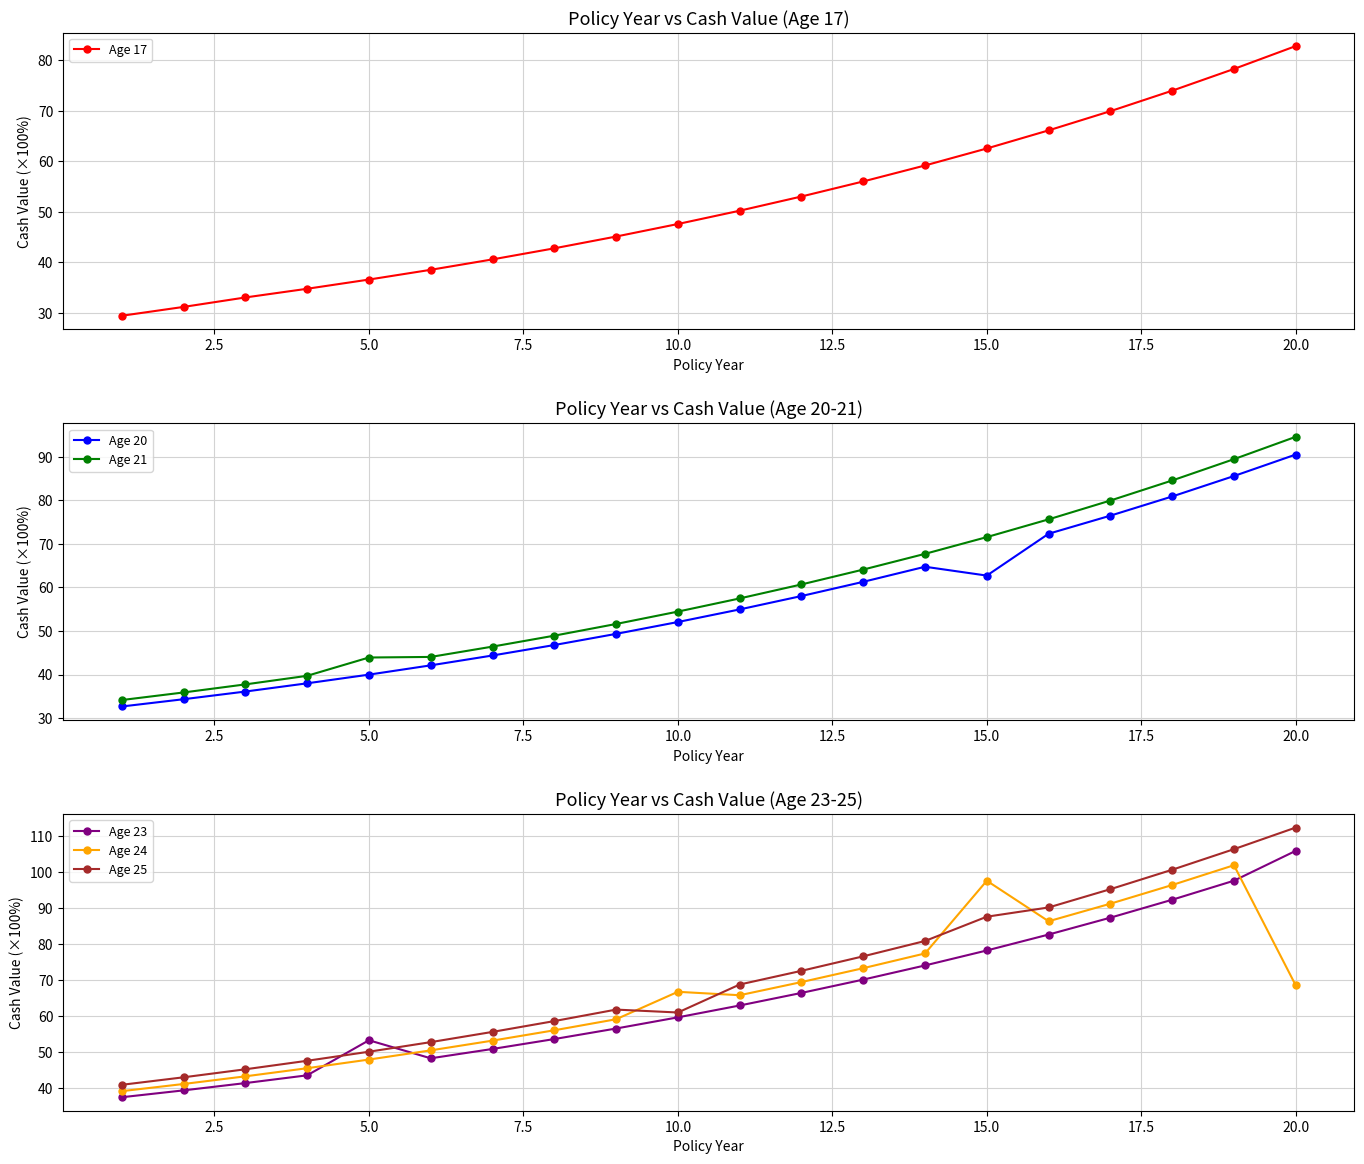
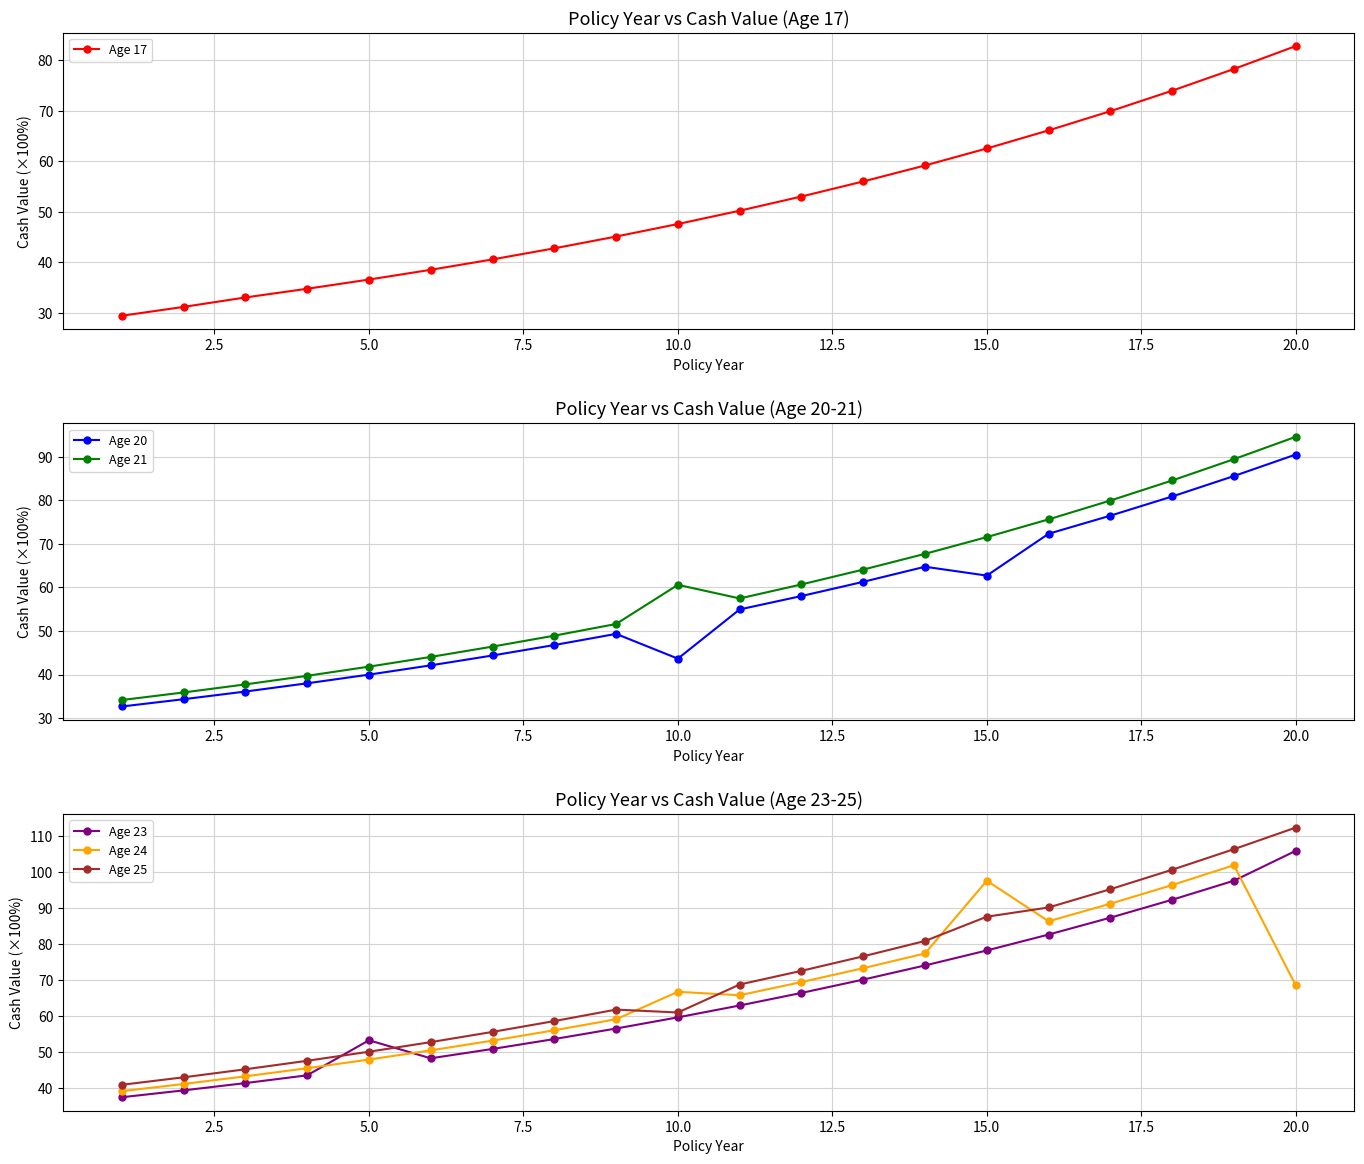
Policy Year vs Cash Value (Age 20-21), Age 21, 5.0: 44 -> 42
Policy Year vs Cash Value (Age 20-21), Age 20, 10.0: 52 -> 44
Policy Year vs Cash Value (Age 20-21), Age 21, 10.0: 54 -> 61
